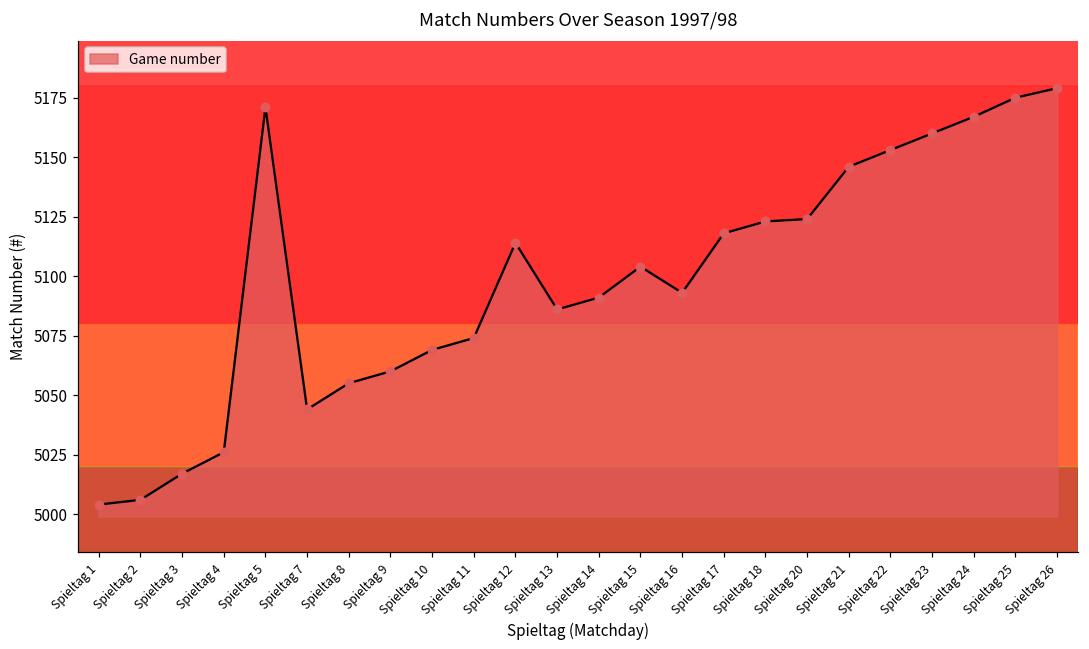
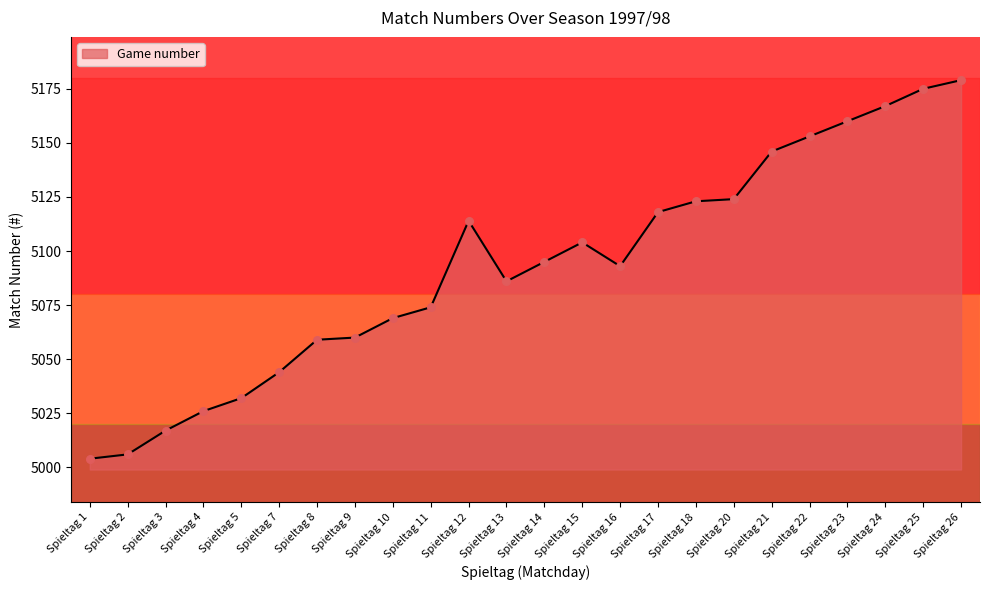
Spieltag 5: 5171 -> 5032
Spieltag 8: 5055 -> 5059
Spieltag 14: 5091 -> 5095
